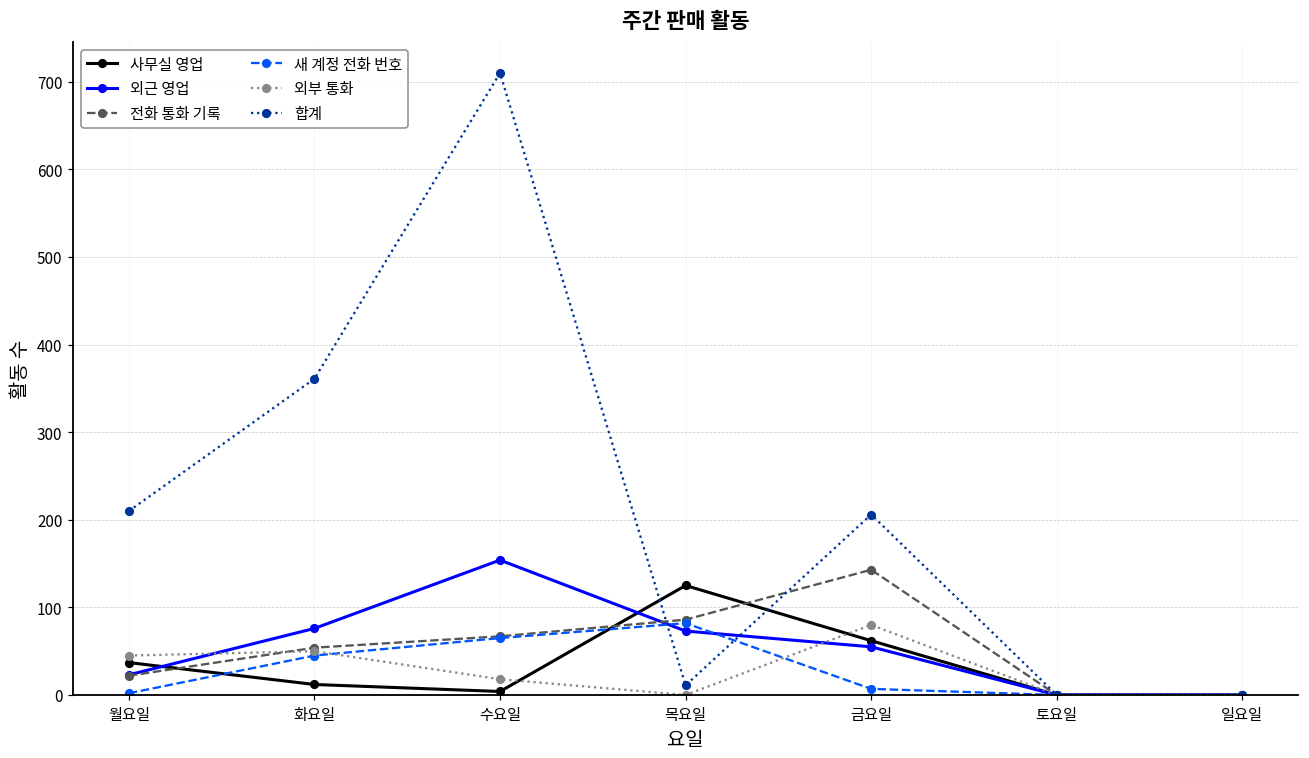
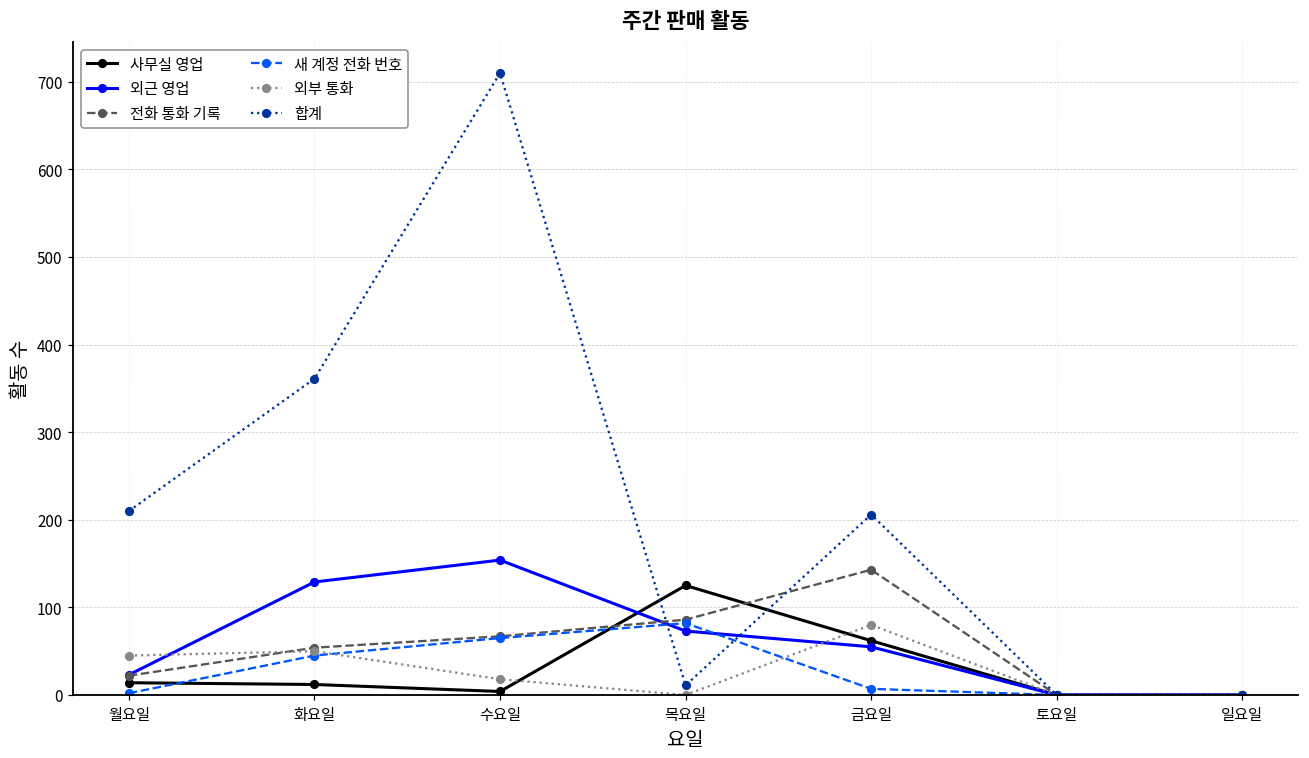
사무실 영업, 월요일: 40 -> 10
외근 영업, 화요일: 80 -> 130
